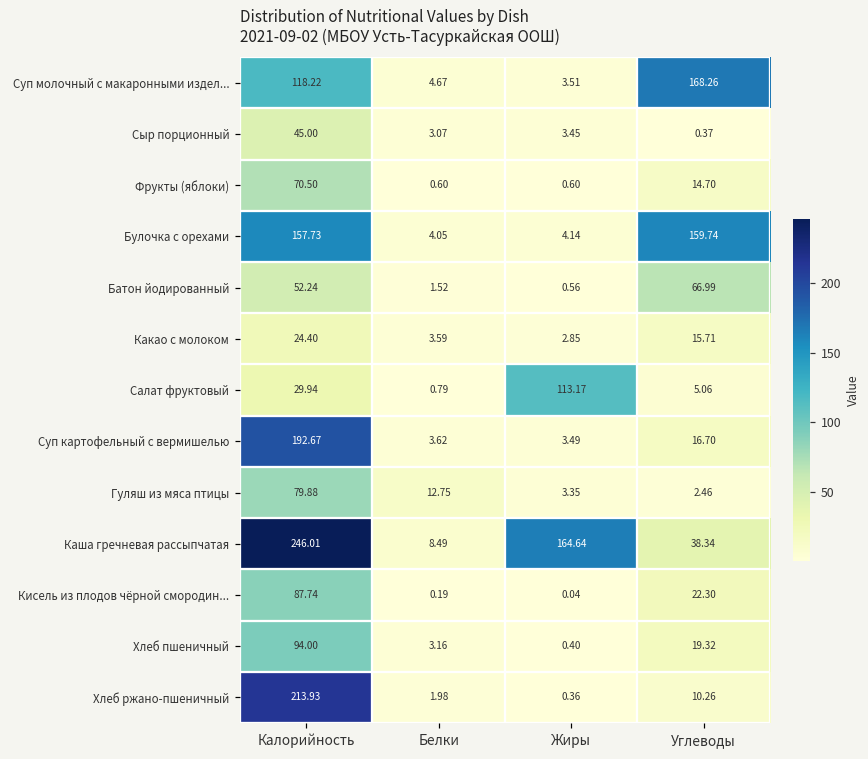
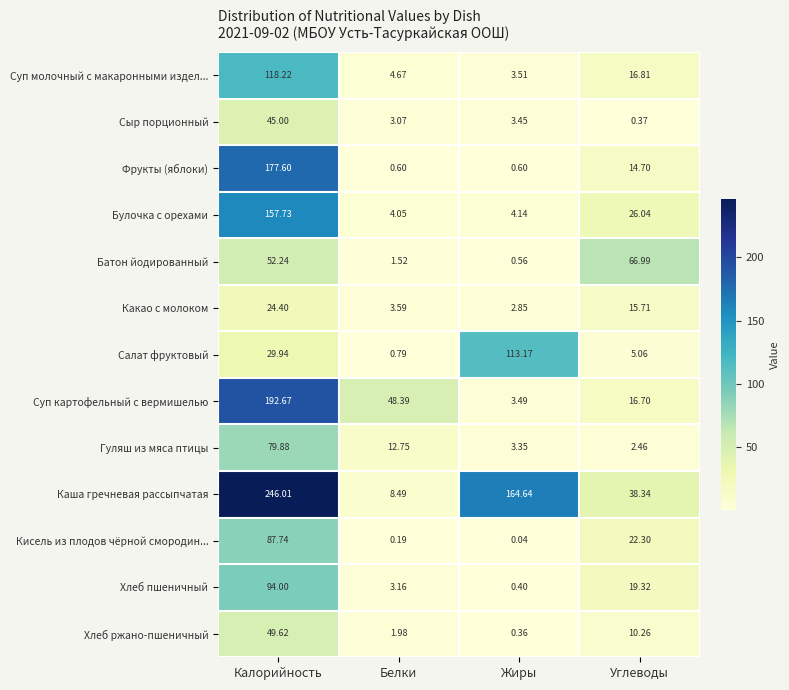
Суп молочный с макаронными издел..., Углеводы: 168.26 -> 16.81
Фрукты (яблоки), Калорийность: 70.50 -> 177.60
Булочка с орехами, Углеводы: 159.74 -> 26.04
Суп картофельный с вермишелью, Белки: 3.62 -> 48.39
Хлеб ржано-пшеничный, Калорийность: 213.93 -> 49.62
